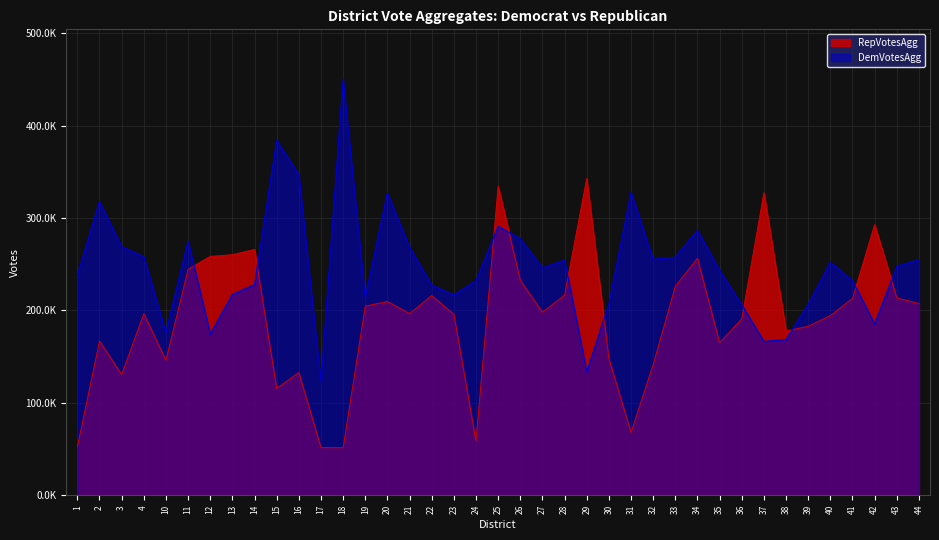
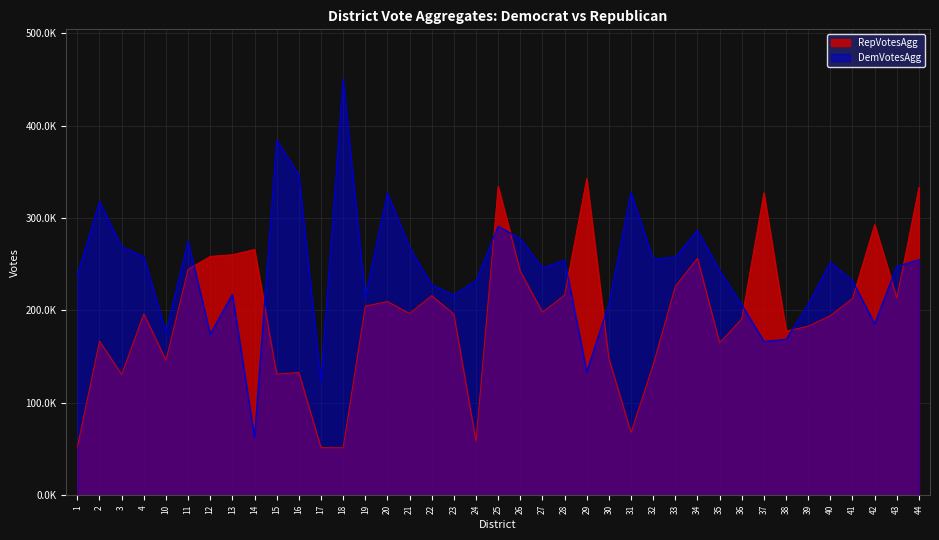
DemVotesAgg, 14: 230000 -> 60000
RepVotesAgg, 15: 120000 -> 130000
RepVotesAgg, 26: 230000 -> 240000
RepVotesAgg, 44: 210000 -> 330000
